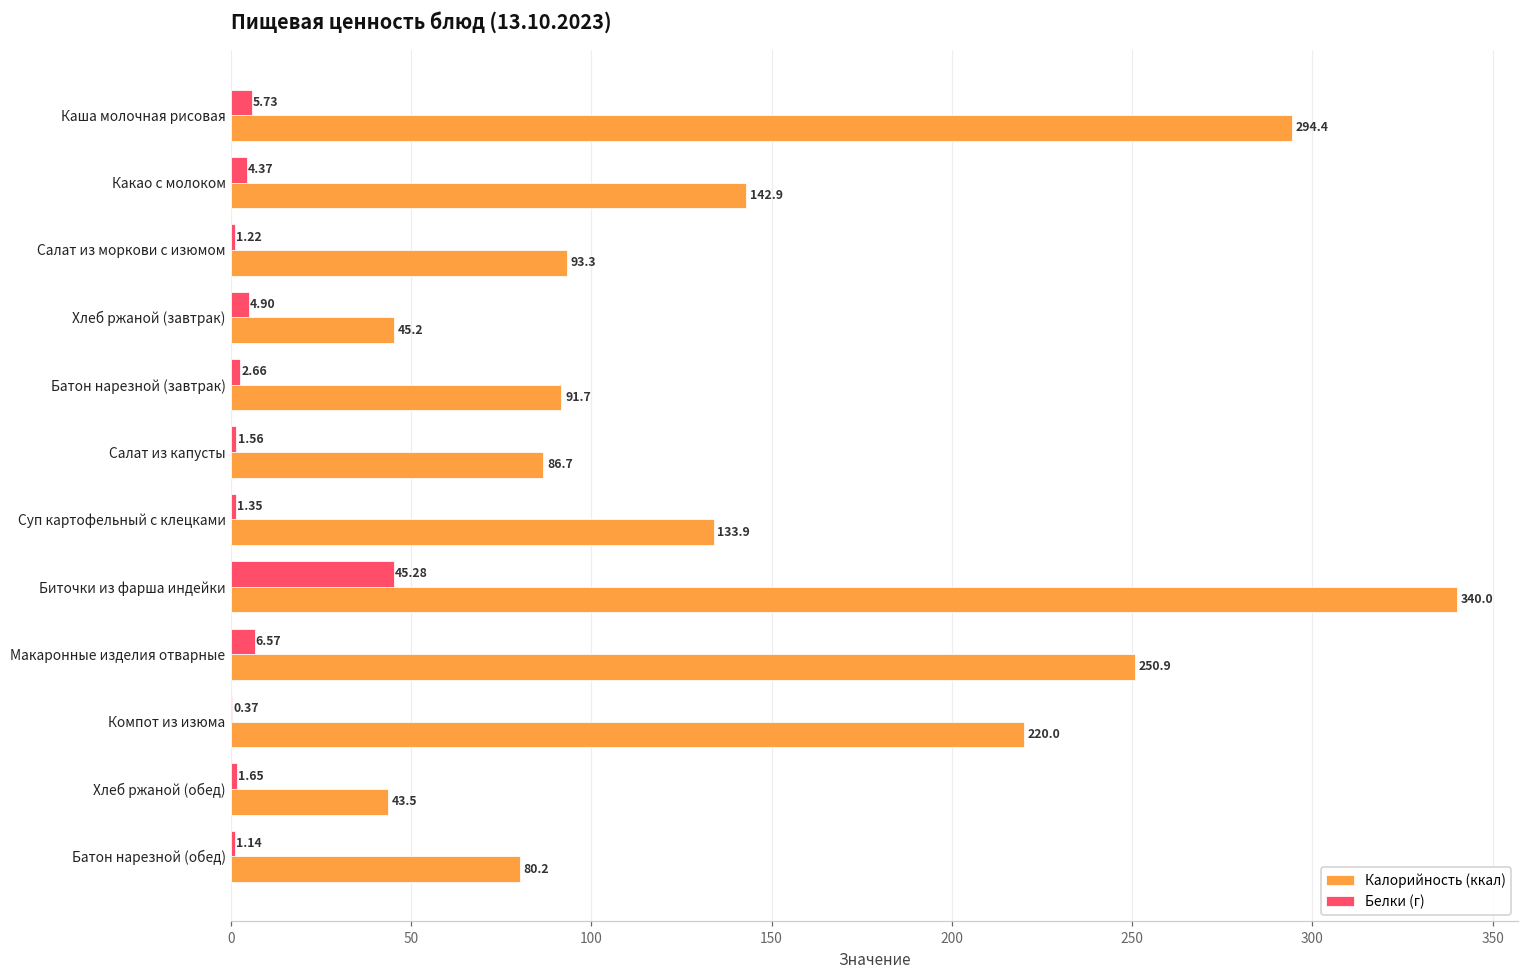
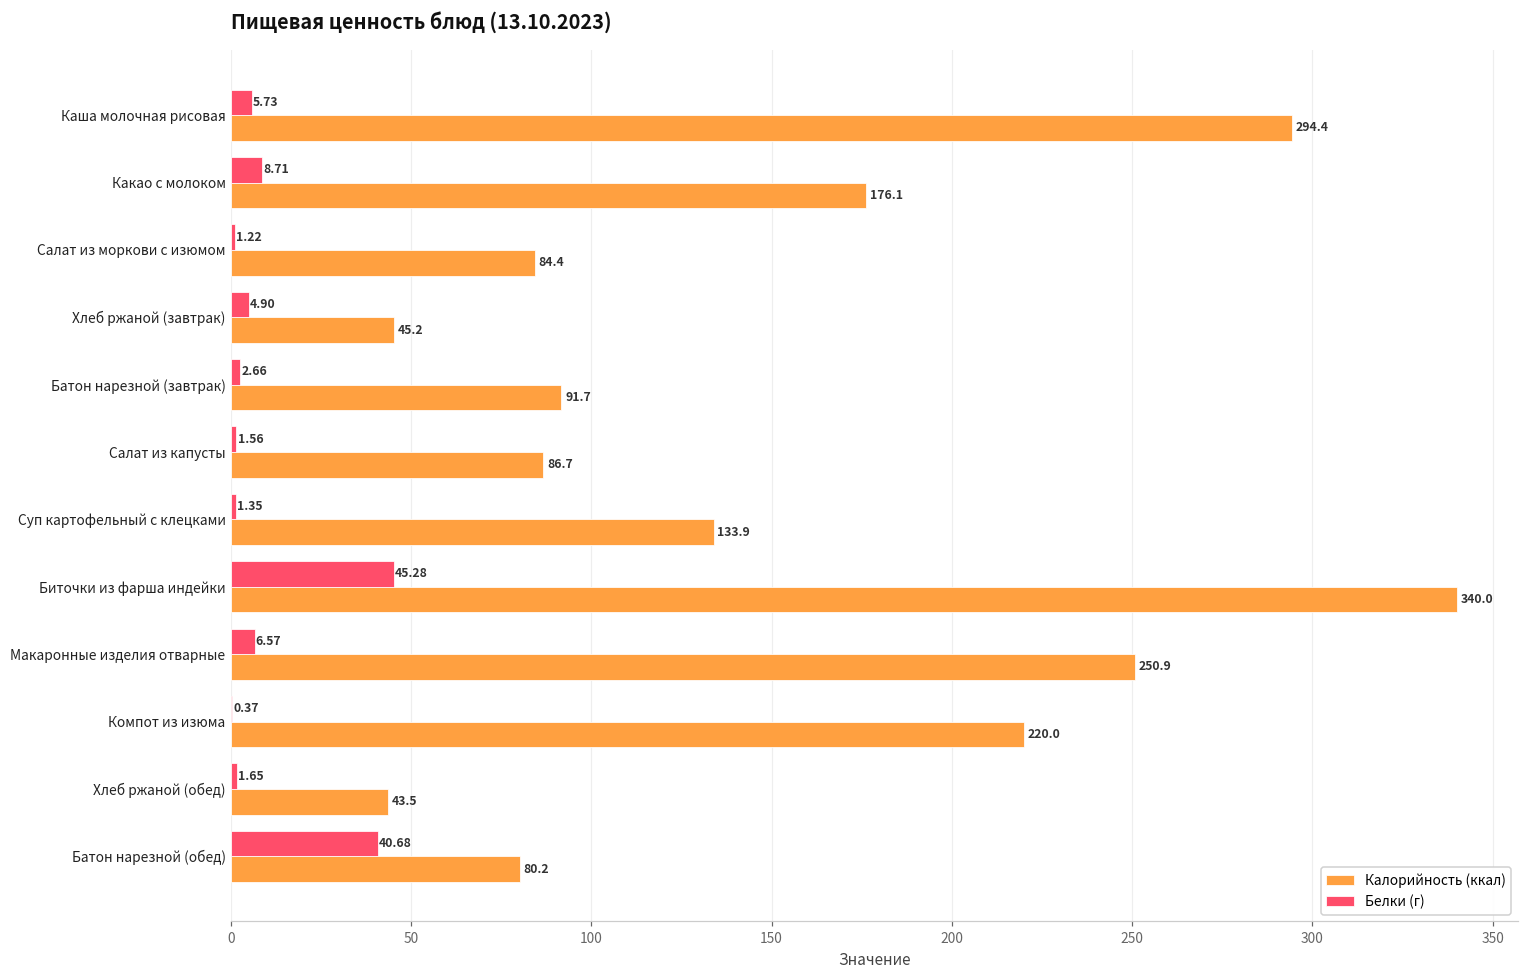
Белки (г), Какао с молоком: 4.37 -> 8.71
Калорийность (ккал), Какао с молоком: 142.9 -> 176.1
Калорийность (ккал), Салат из моркови с изюмом: 93.3 -> 84.4
Белки (г), Батон нарезной (обед): 1.14 -> 40.68
